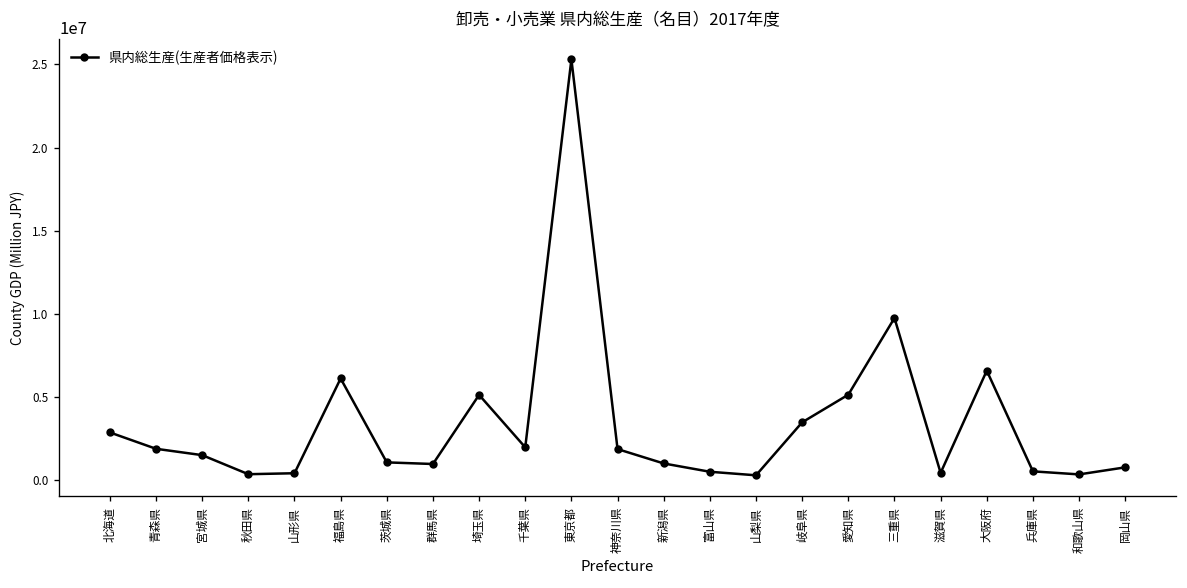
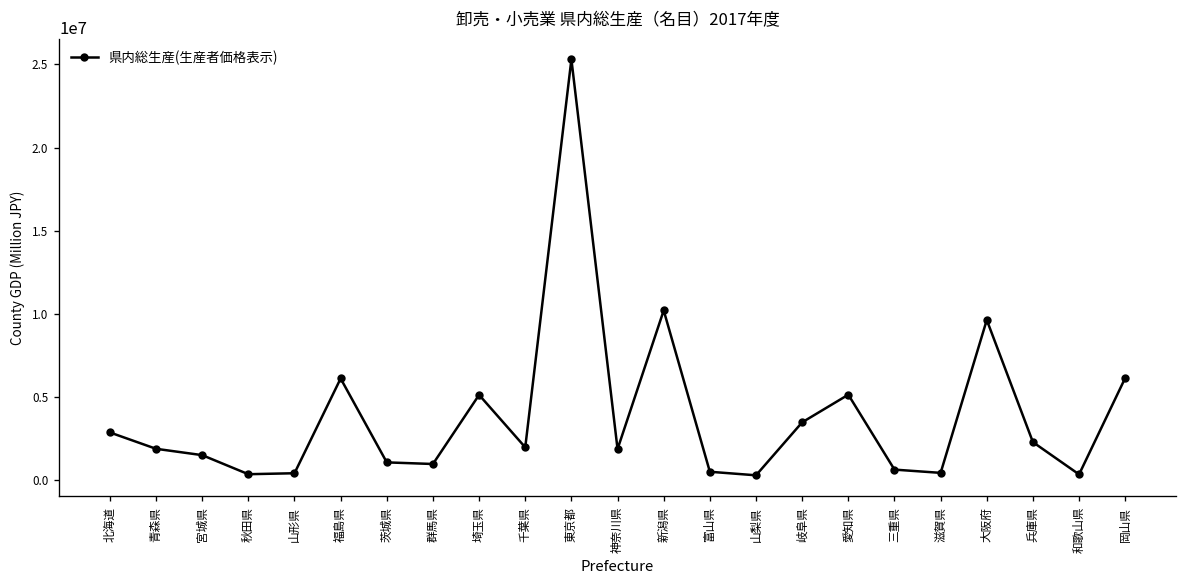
新潟県: 1000000 -> 10200000
三重県: 9800000 -> 600000
大阪府: 6600000 -> 9600000
兵庫県: 500000 -> 2300000
岡山県: 800000 -> 6200000
